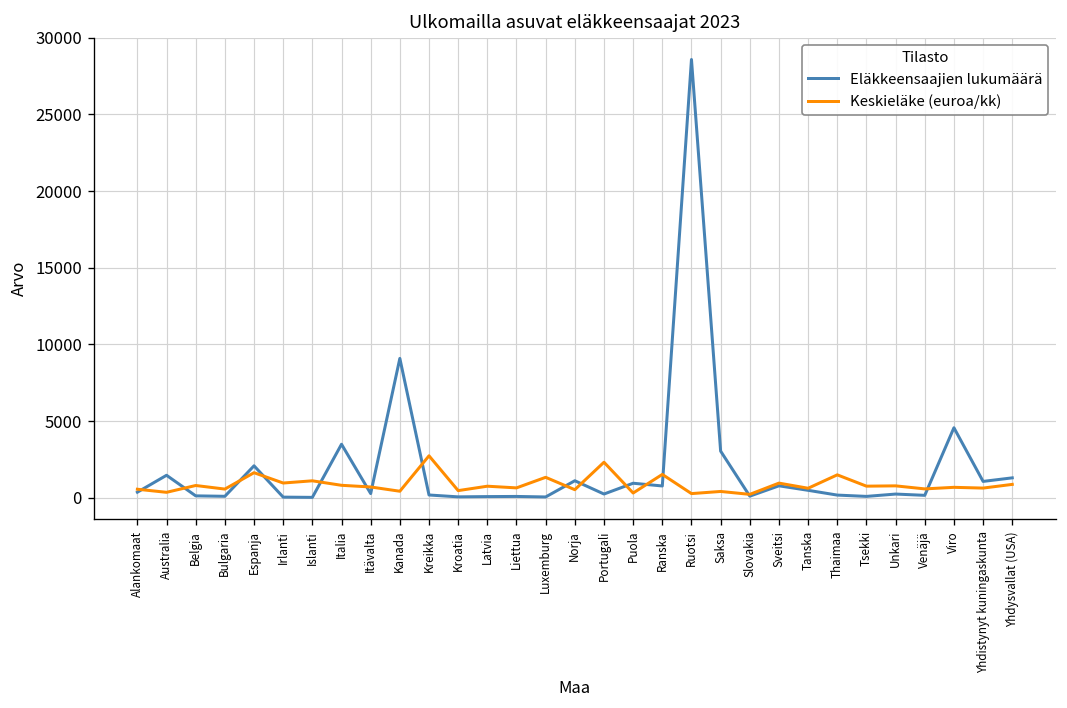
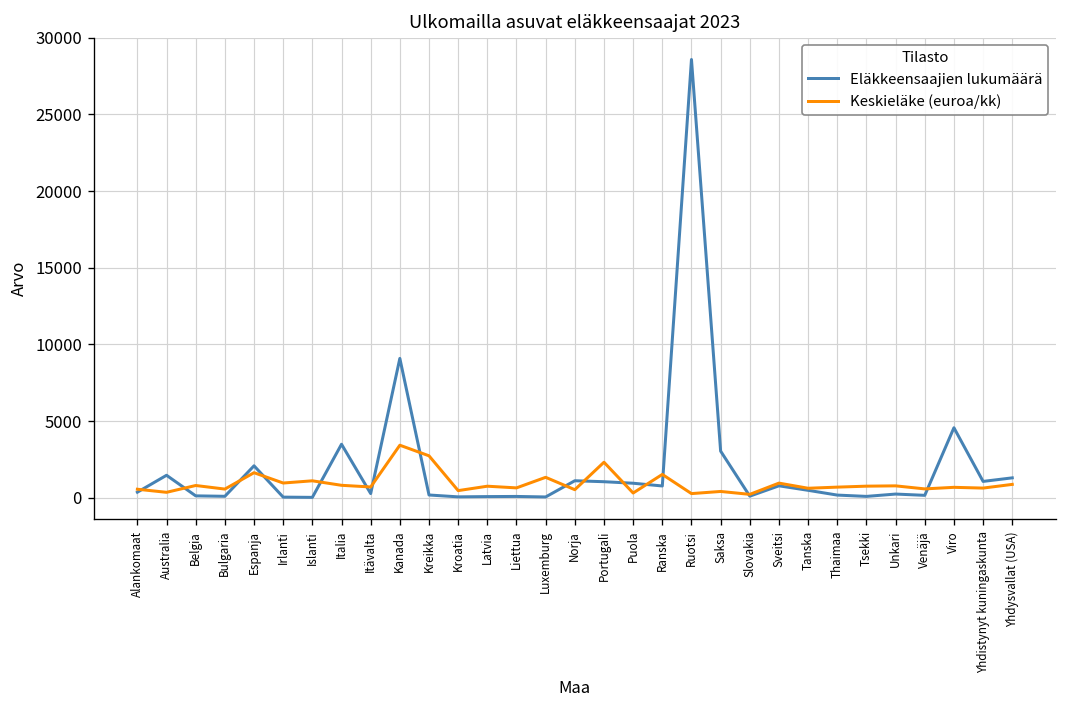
Keskieläke (euroa/kk), Kanada: 400 -> 3400
Eläkkeensaajien lukumäärä, Portugali: 200 -> 1000
Keskieläke (euroa/kk), Thaimaa: 1500 -> 700
